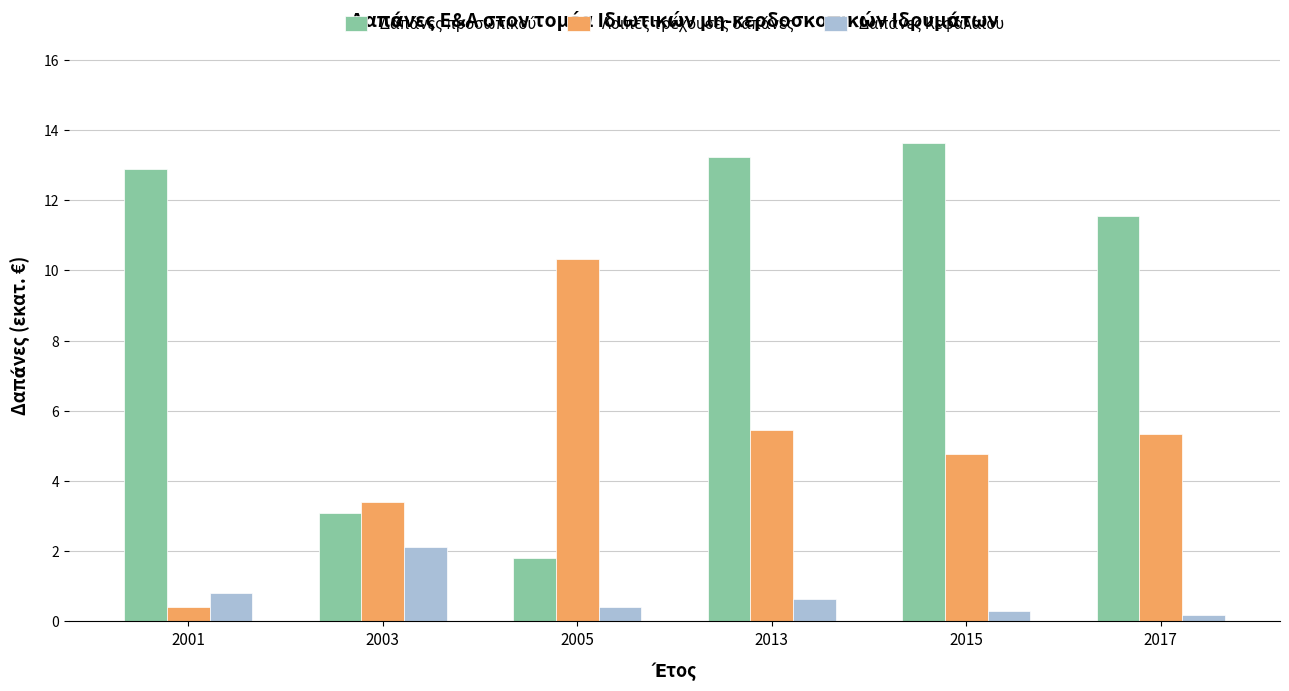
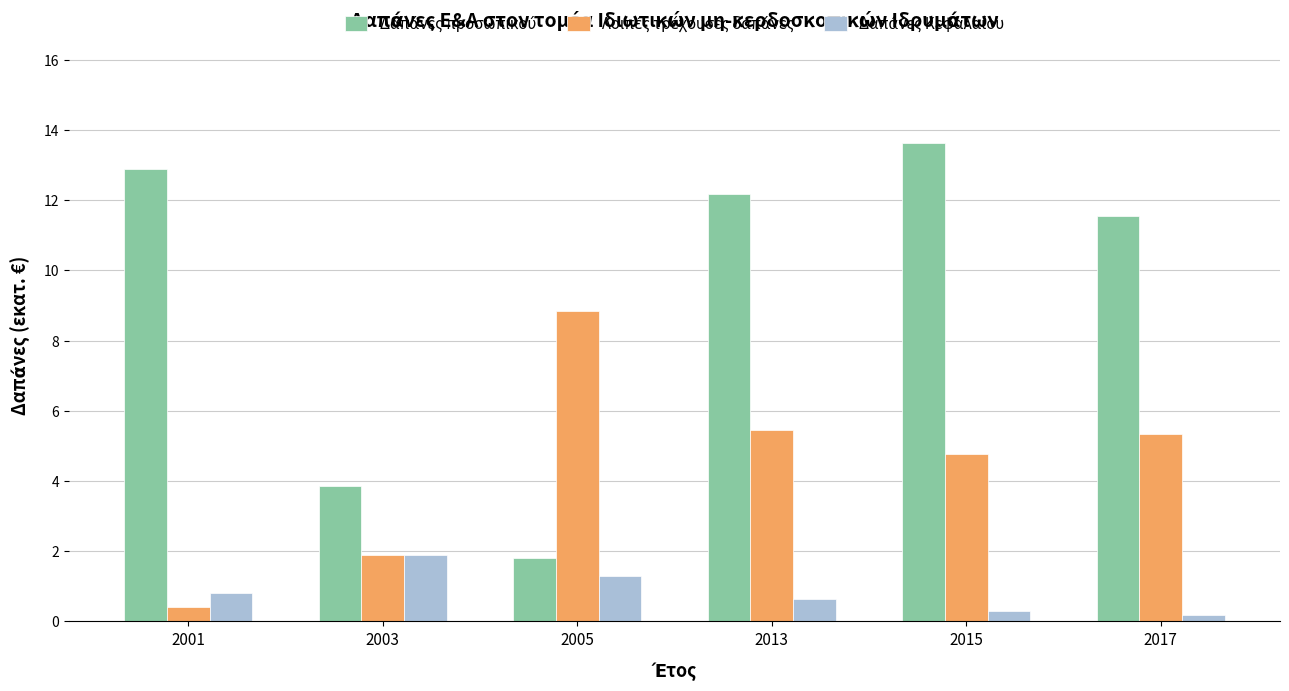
Δαπάνες προσωπικού, 2003: 3.1 -> 3.9
Λοιπές τρέχουσες δαπάνες, 2003: 3.4 -> 1.9
Δαπάνες Κεφαλαίου, 2003: 2.1 -> 1.9
Λοιπές τρέχουσες δαπάνες, 2005: 10.3 -> 8.9
Δαπάνες Κεφαλαίου, 2005: 0.4 -> 1.3
Δαπάνες προσωπικού, 2013: 13.2 -> 12.2
